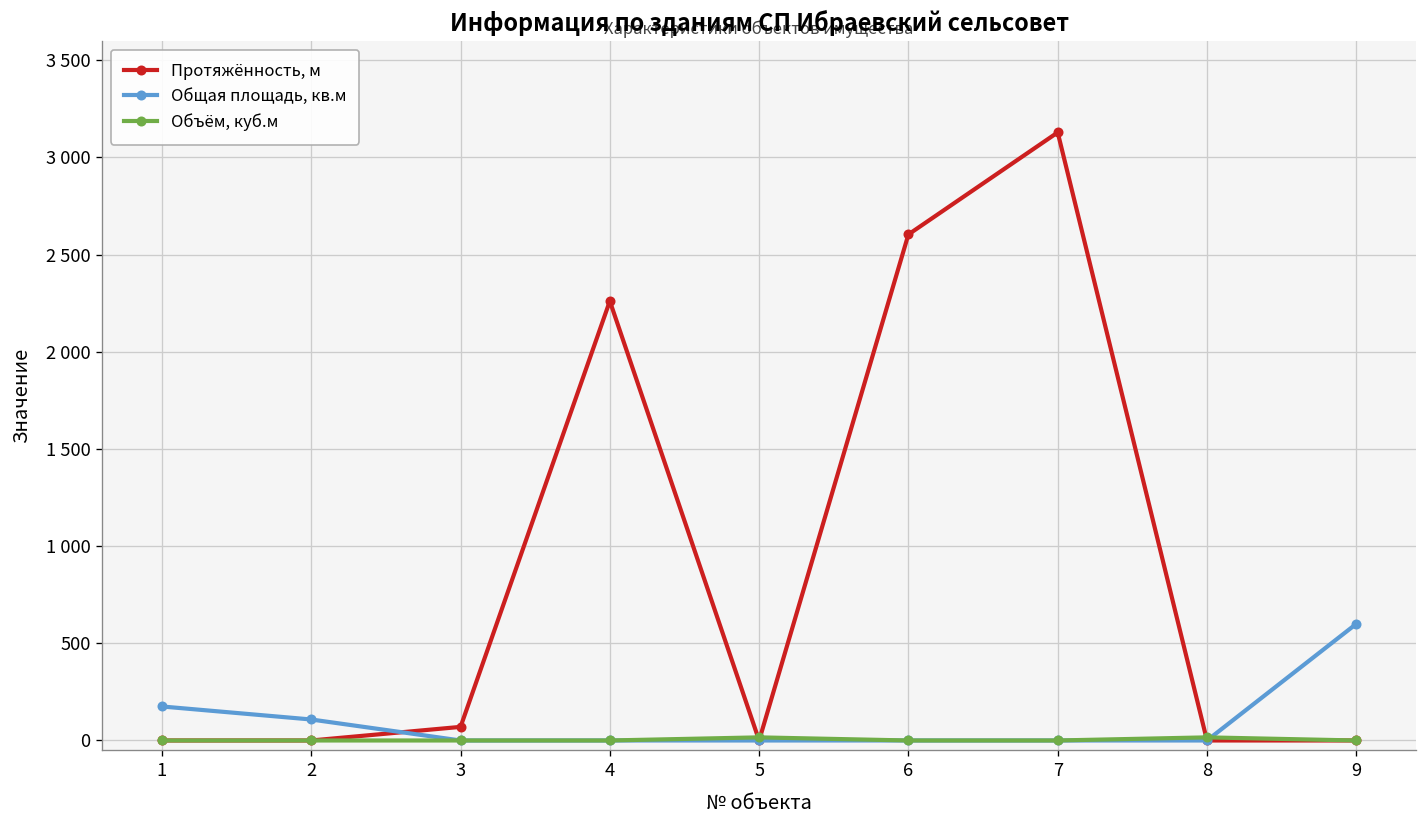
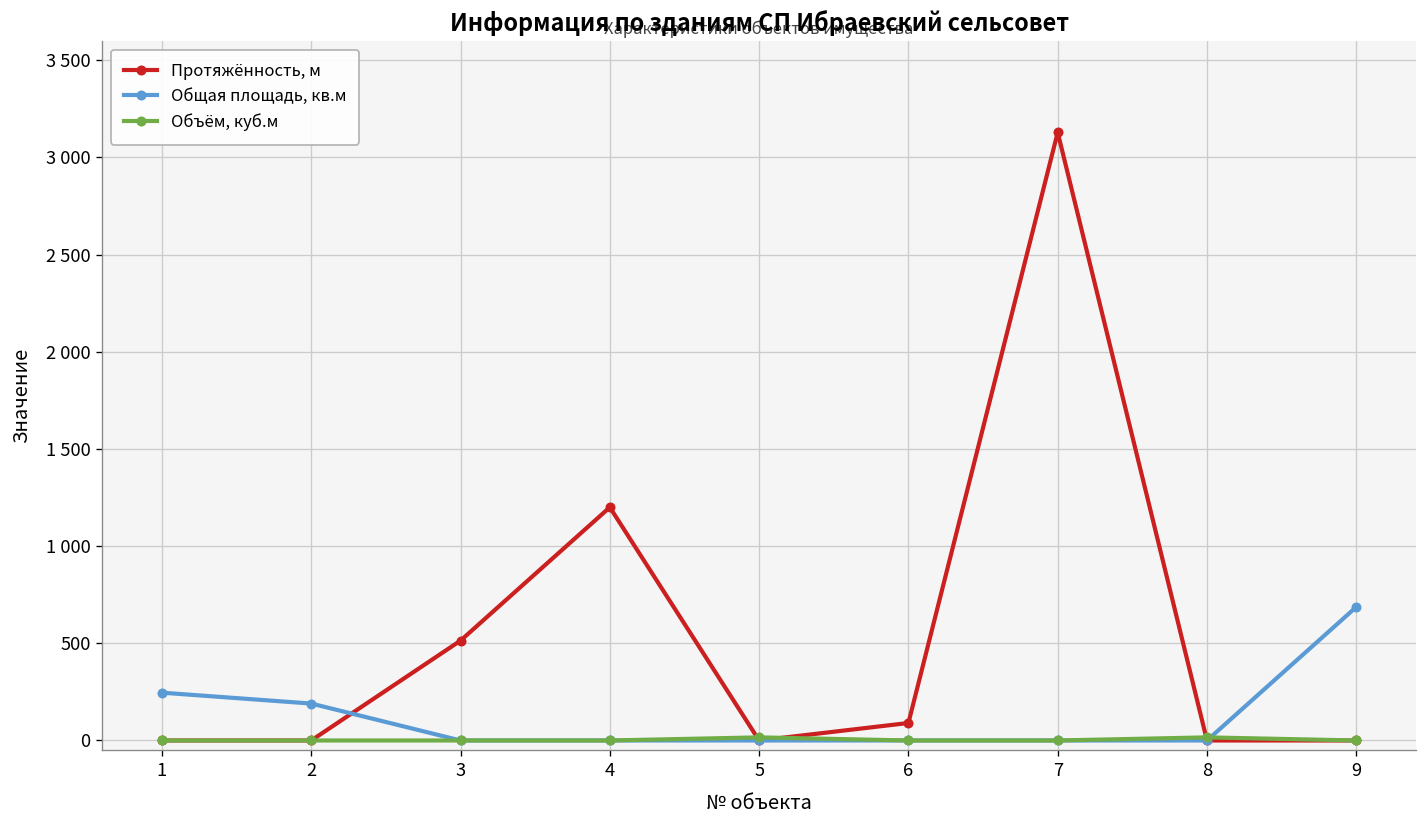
Общая площадь, кв.м, 1: 180 -> 250
Общая площадь, кв.м, 2: 110 -> 190
Протяжённость, м, 3: 70 -> 510
Протяжённость, м, 4: 2260 -> 1200
Протяжённость, м, 6: 2600 -> 90
Общая площадь, кв.м, 9: 600 -> 690
